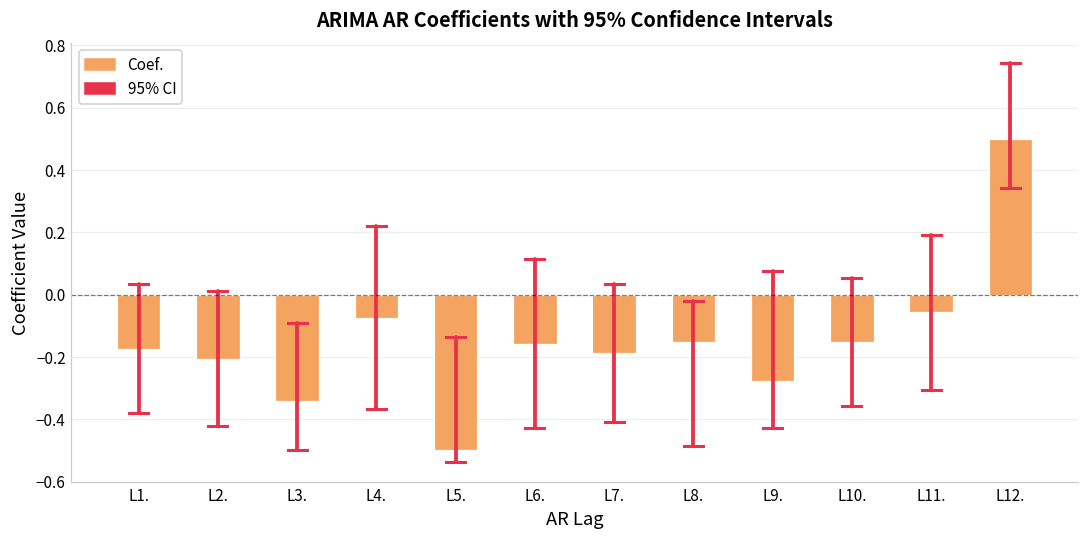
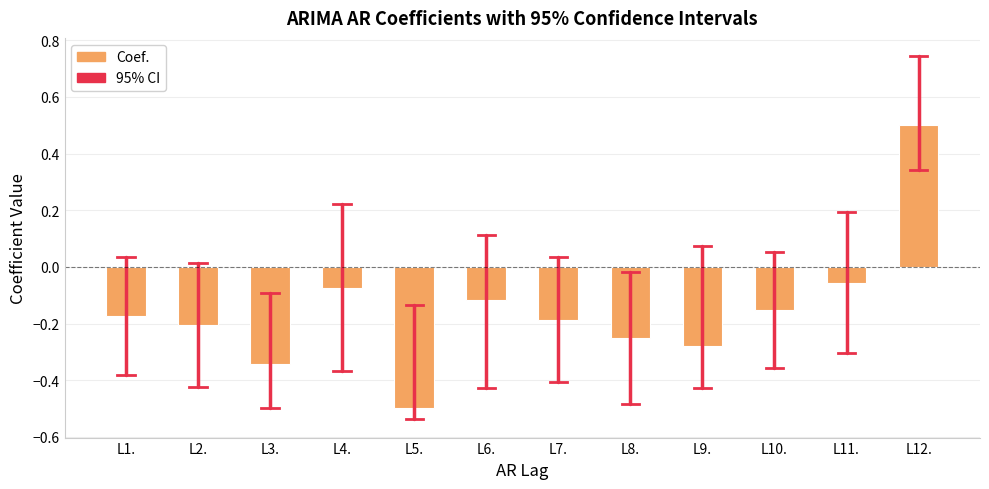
Coef., L6.: -0.16 -> -0.12
Coef., L8.: -0.15 -> -0.25
